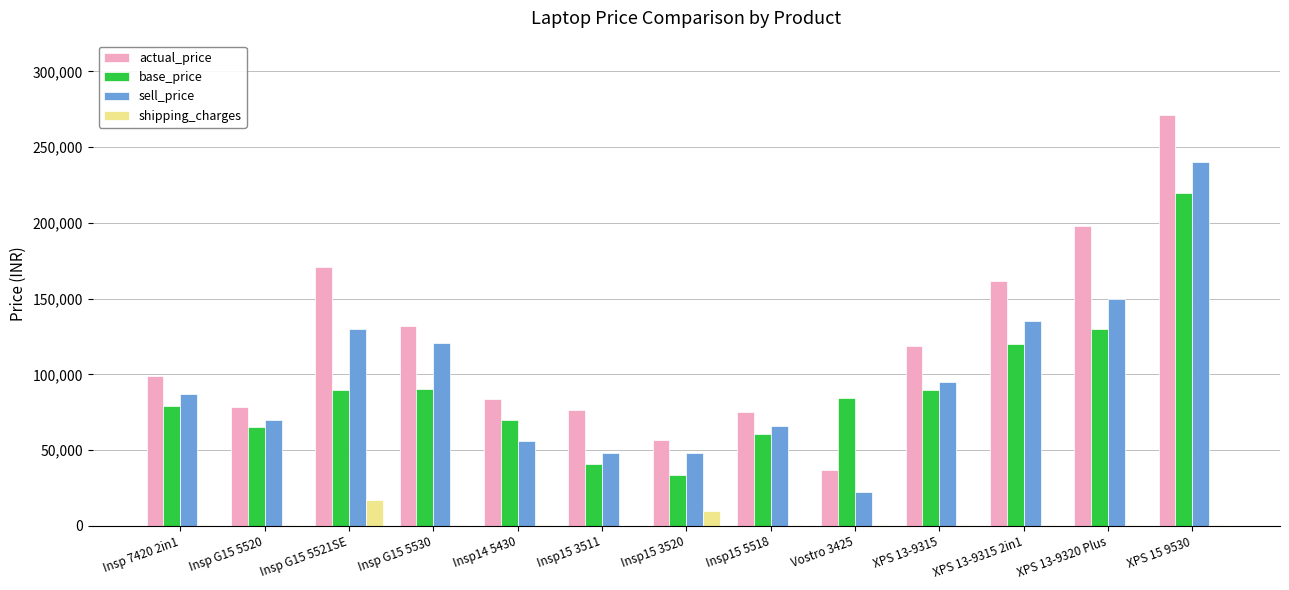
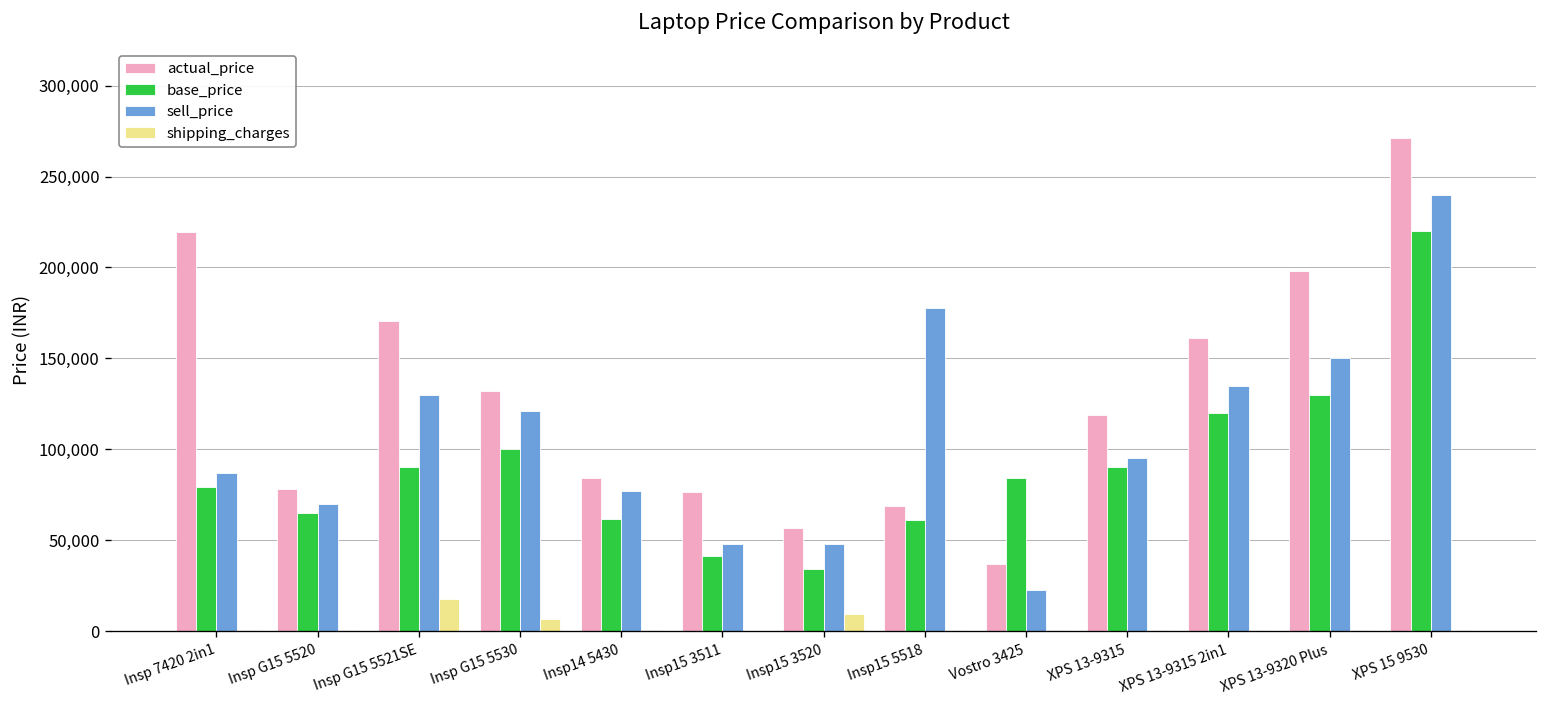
actual_price, Insp 7420 2in1: 99,000 -> 220,000
base_price, Insp G15 5530: 90,000 -> 100,000
shipping_charges, Insp G15 5530: 1,000 -> 7,000
base_price, Insp14 5430: 70,000 -> 62,000
sell_price, Insp14 5430: 56,000 -> 77,000
actual_price, Insp15 5518: 75,000 -> 69,000
sell_price, Insp15 5518: 66,000 -> 178,000
